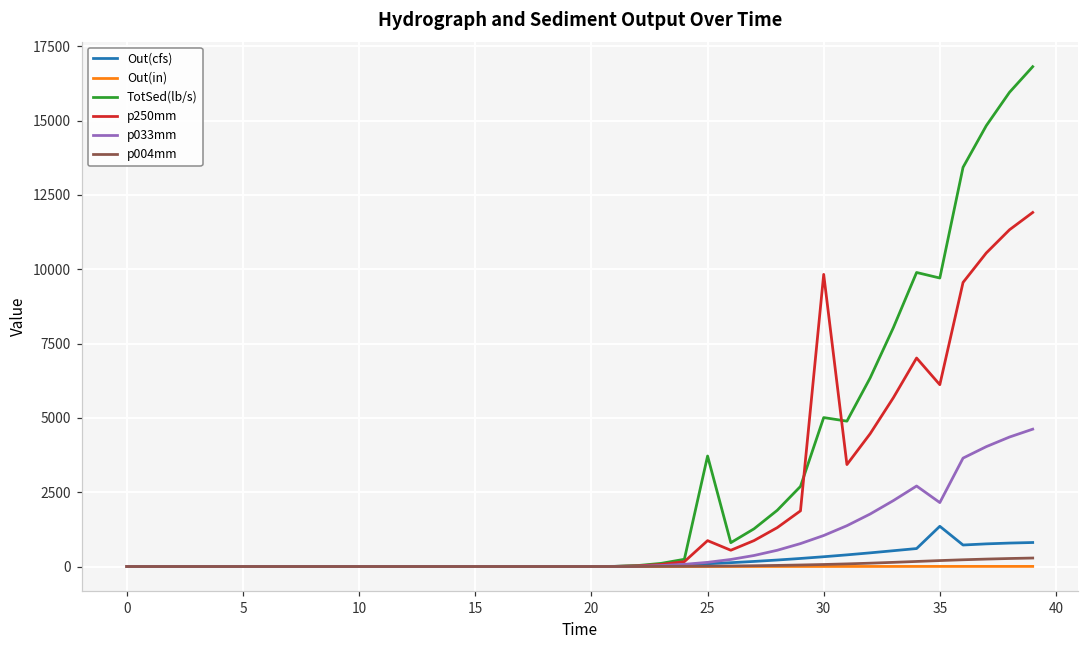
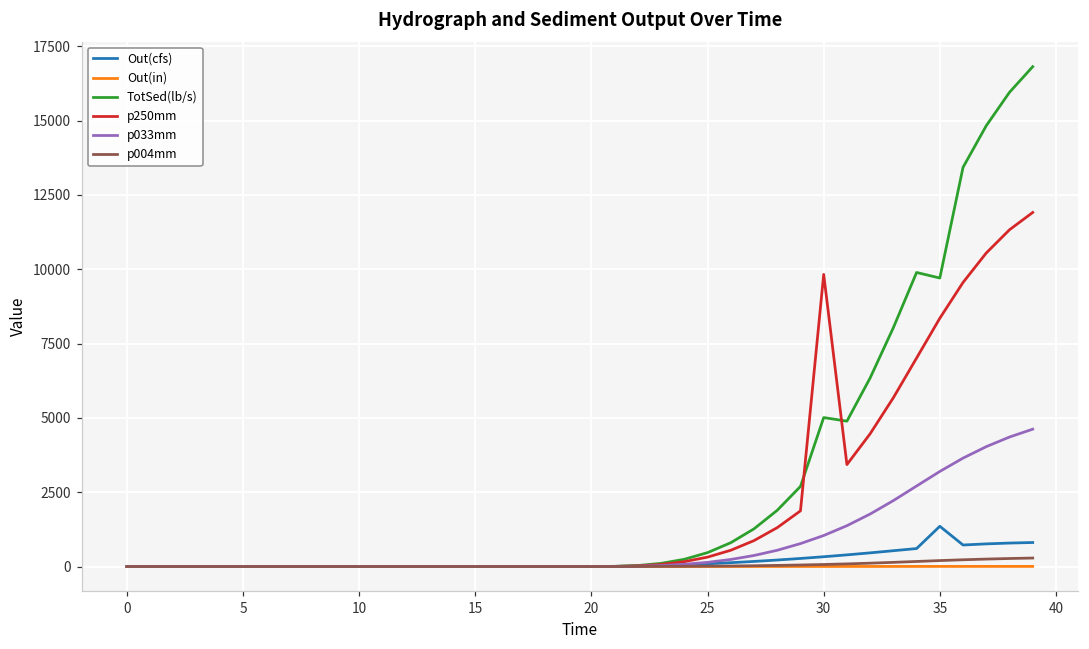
TotSed(lb/s), 25: 3700 -> 500
p250mm, 25: 900 -> 300
p250mm, 35: 6100 -> 8400
p033mm, 35: 2200 -> 3200
